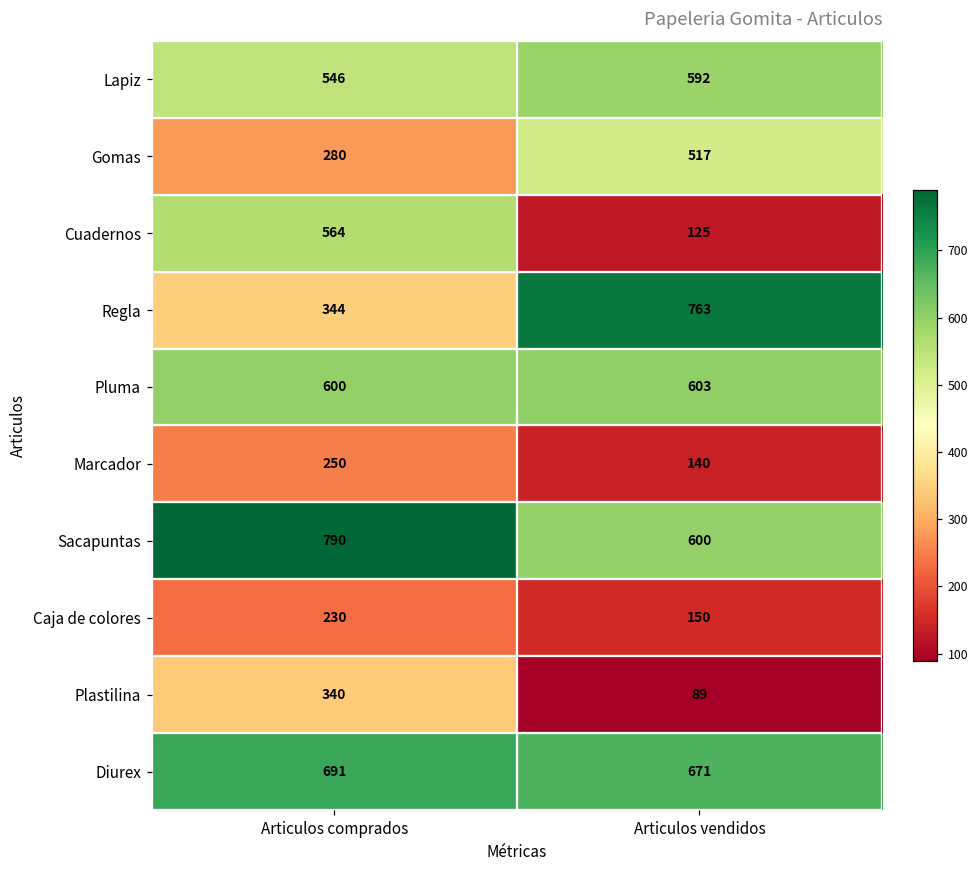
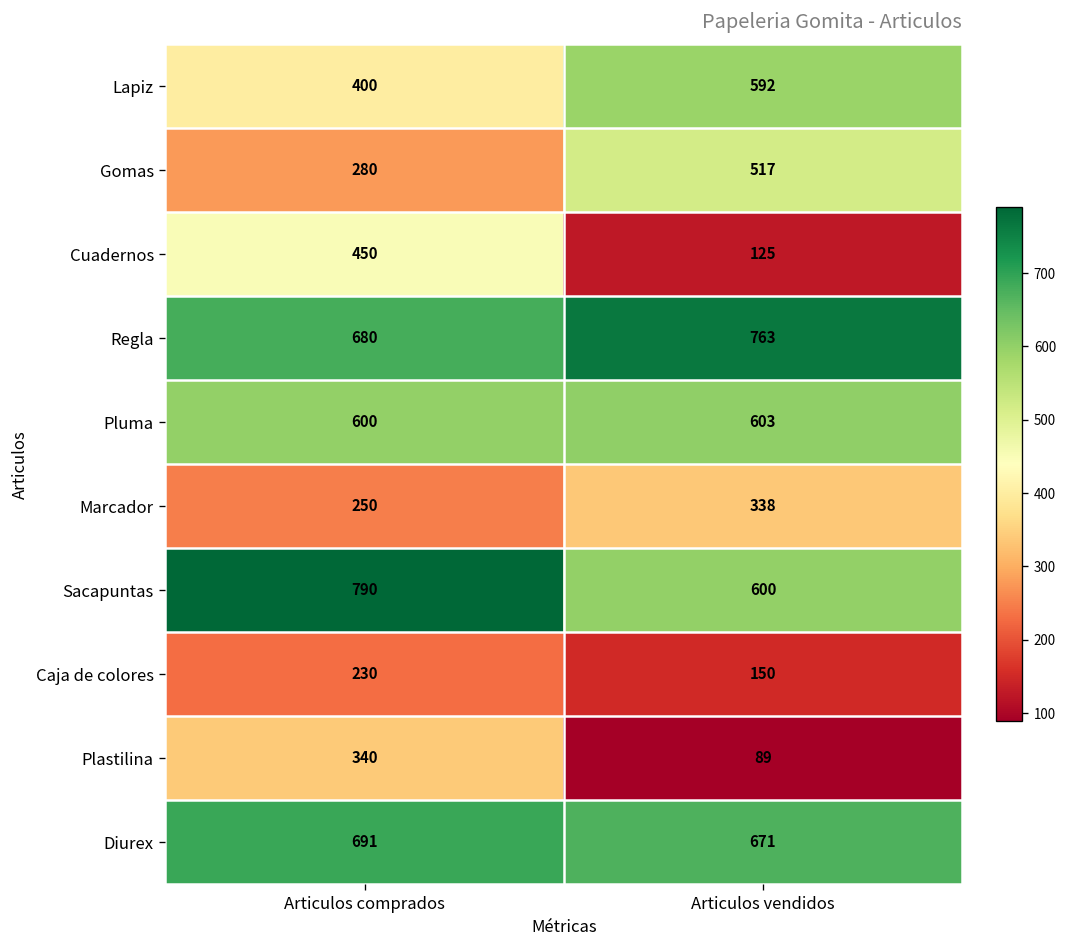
Lapiz, Articulos comprados: 546 -> 400
Cuadernos, Articulos comprados: 564 -> 450
Regla, Articulos comprados: 344 -> 680
Marcador, Articulos vendidos: 140 -> 338
